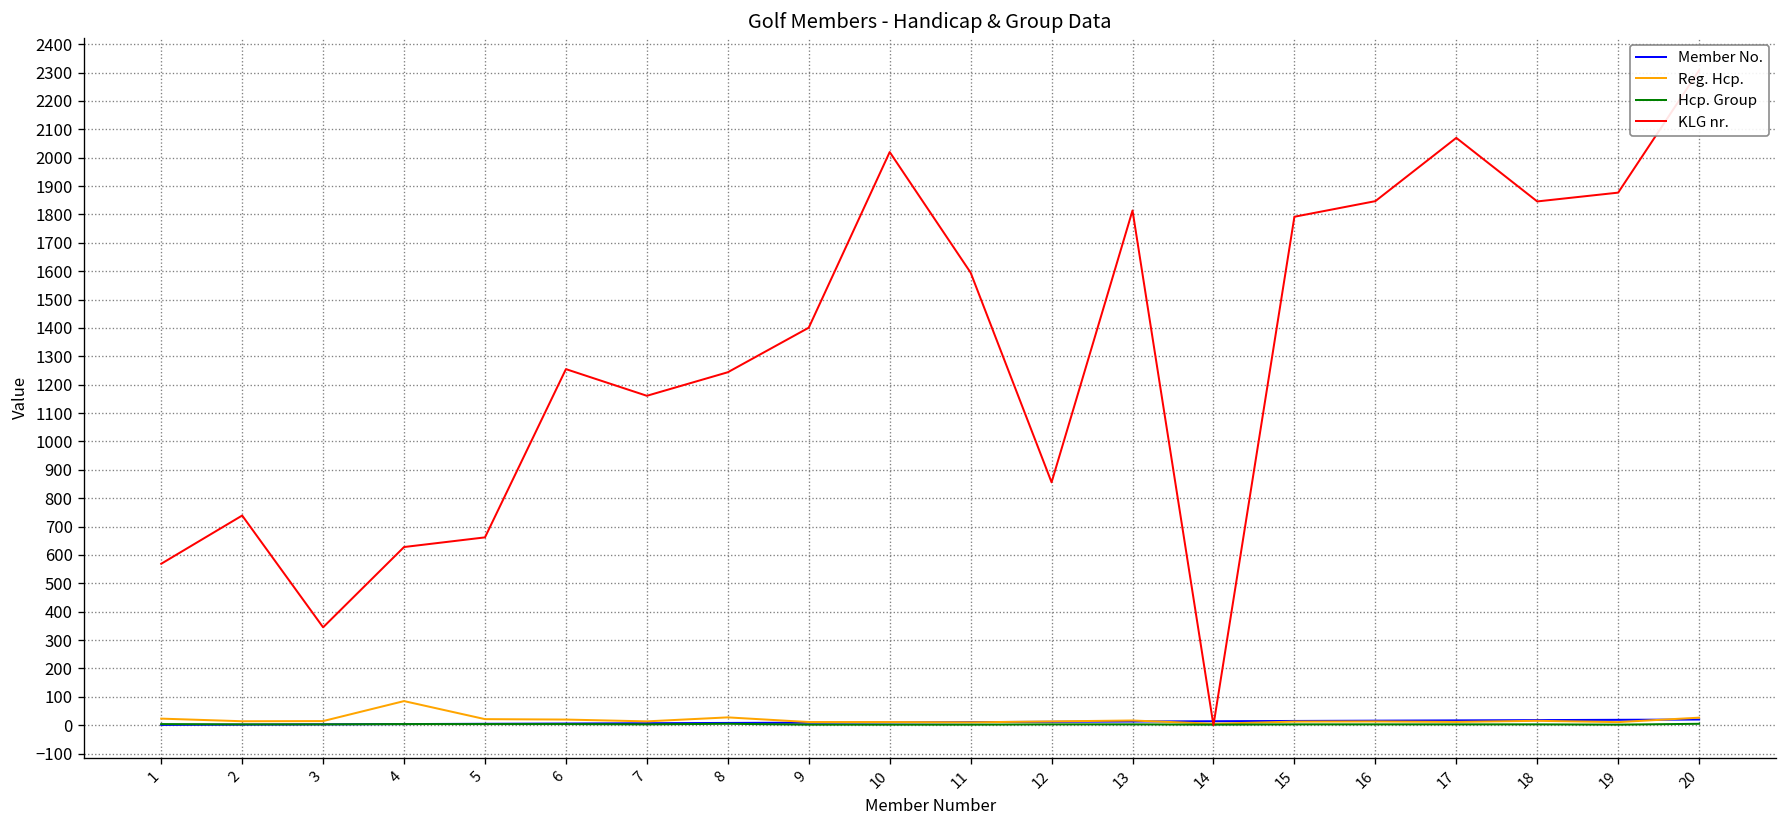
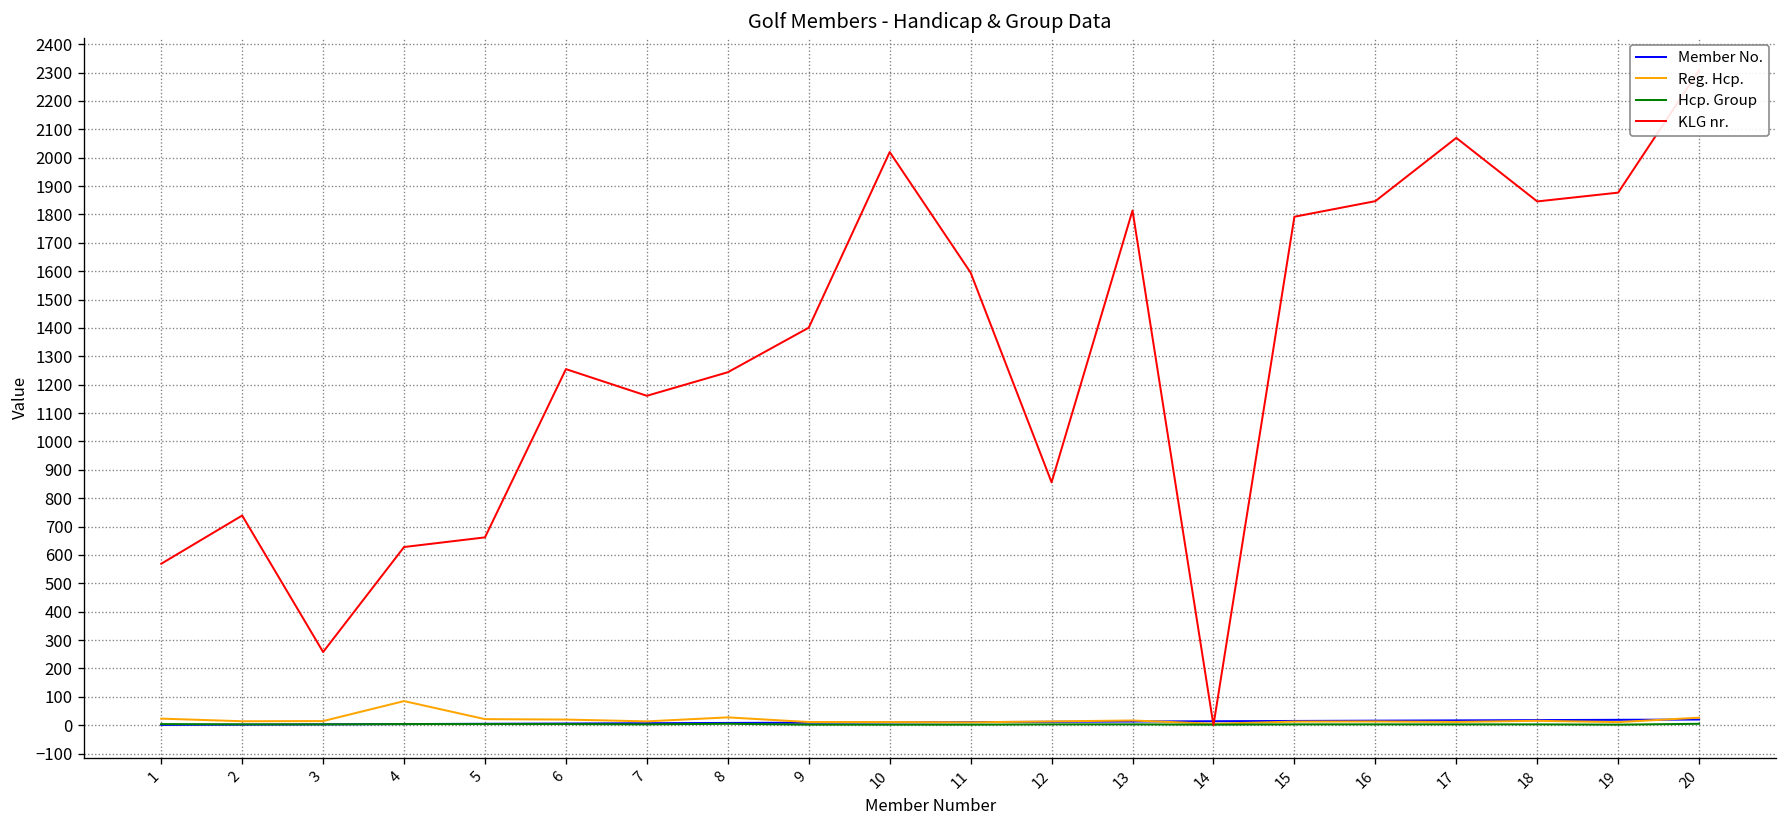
KLG nr., 3: 350 -> 260
